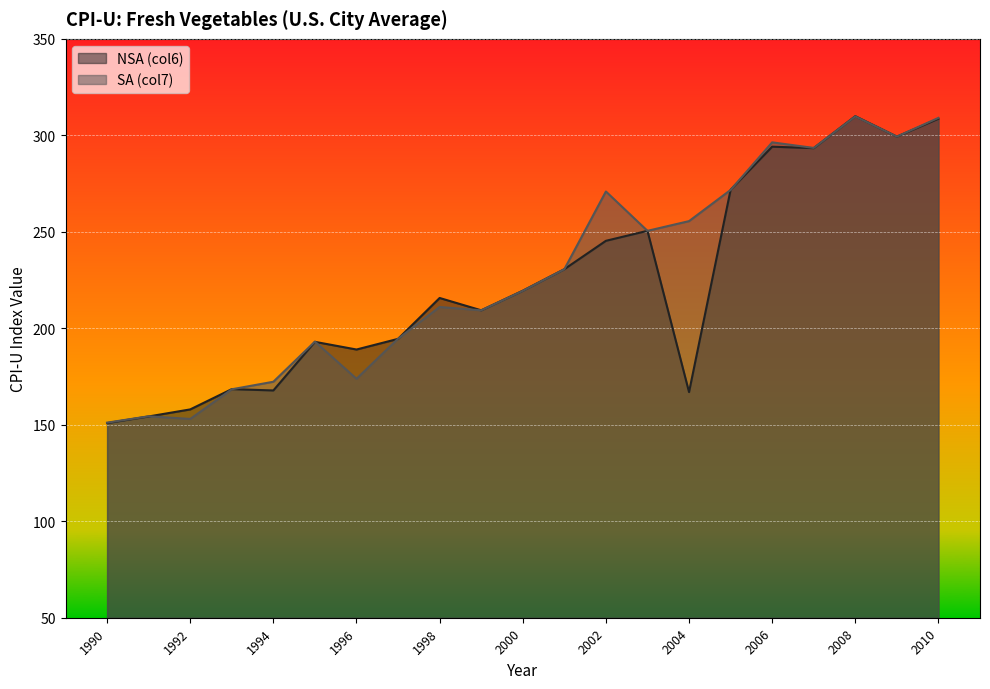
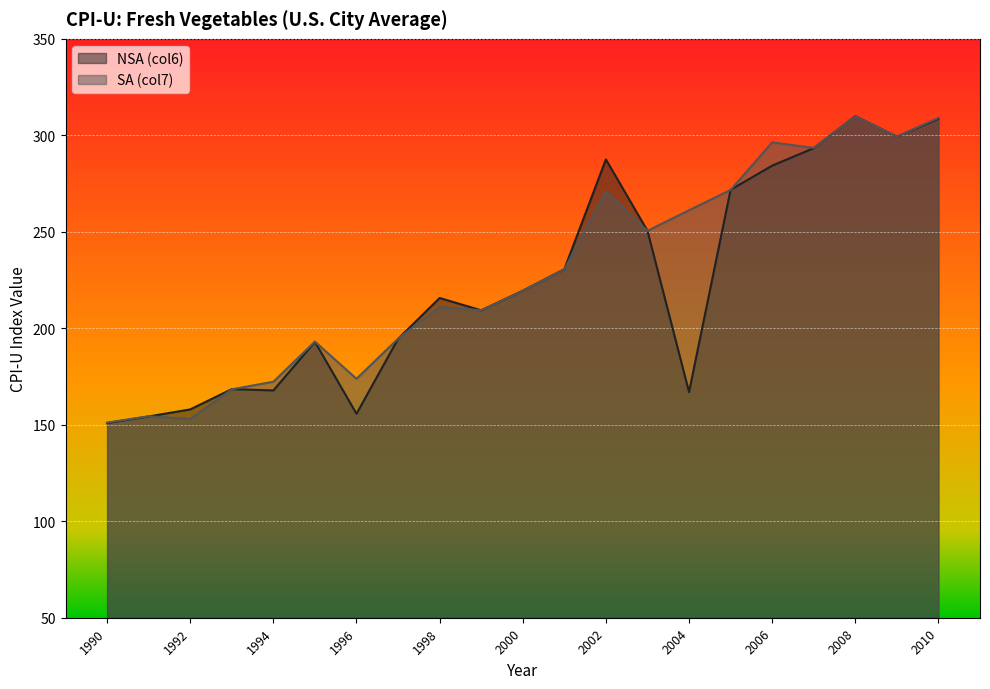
NSA (col6), 1996: 189 -> 156
NSA (col6), 2002: 245 -> 288
SA (col7), 2004: 256 -> 261
NSA (col6), 2006: 294 -> 284
